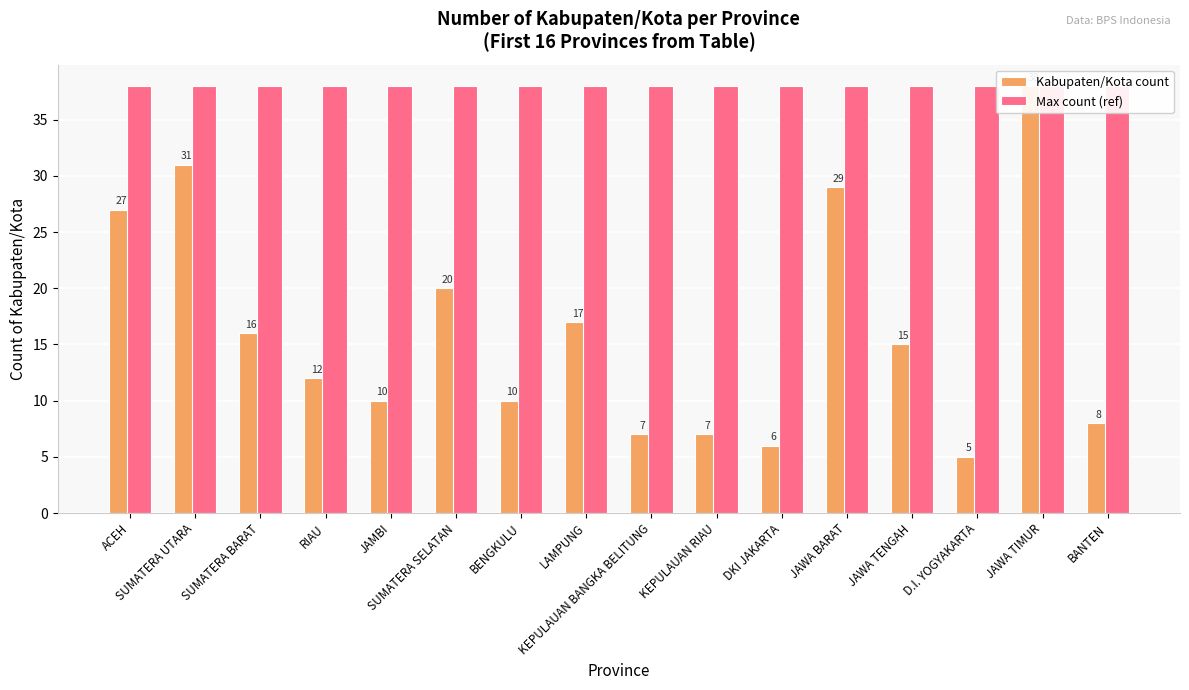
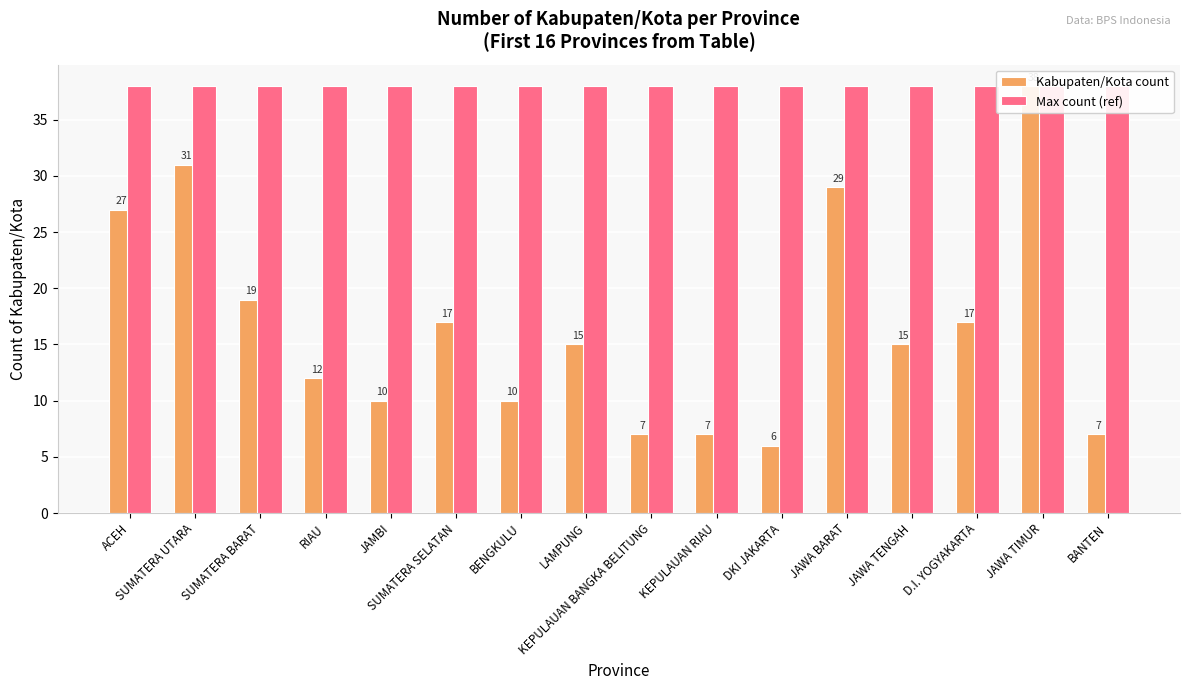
Kabupaten/Kota count, SUMATERA BARAT: 16 -> 19
Kabupaten/Kota count, SUMATERA SELATAN: 20 -> 17
Kabupaten/Kota count, LAMPUNG: 17 -> 15
Kabupaten/Kota count, D.I. YOGYAKARTA: 5 -> 17
Kabupaten/Kota count, BANTEN: 8 -> 7
